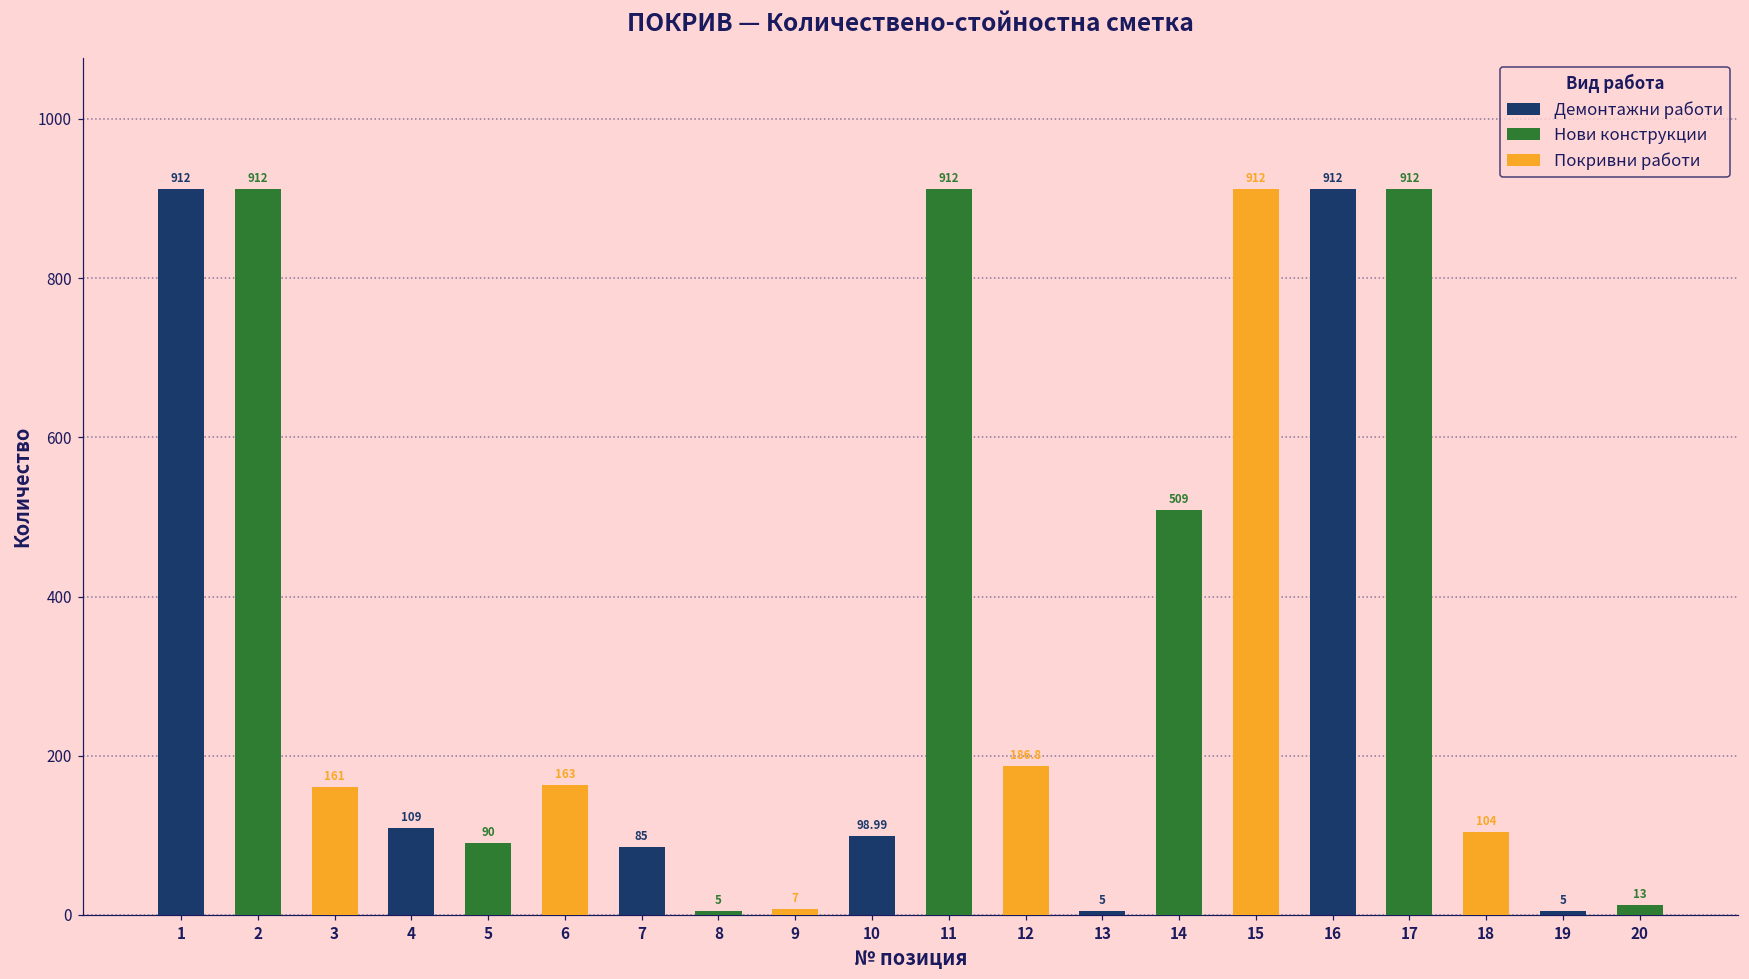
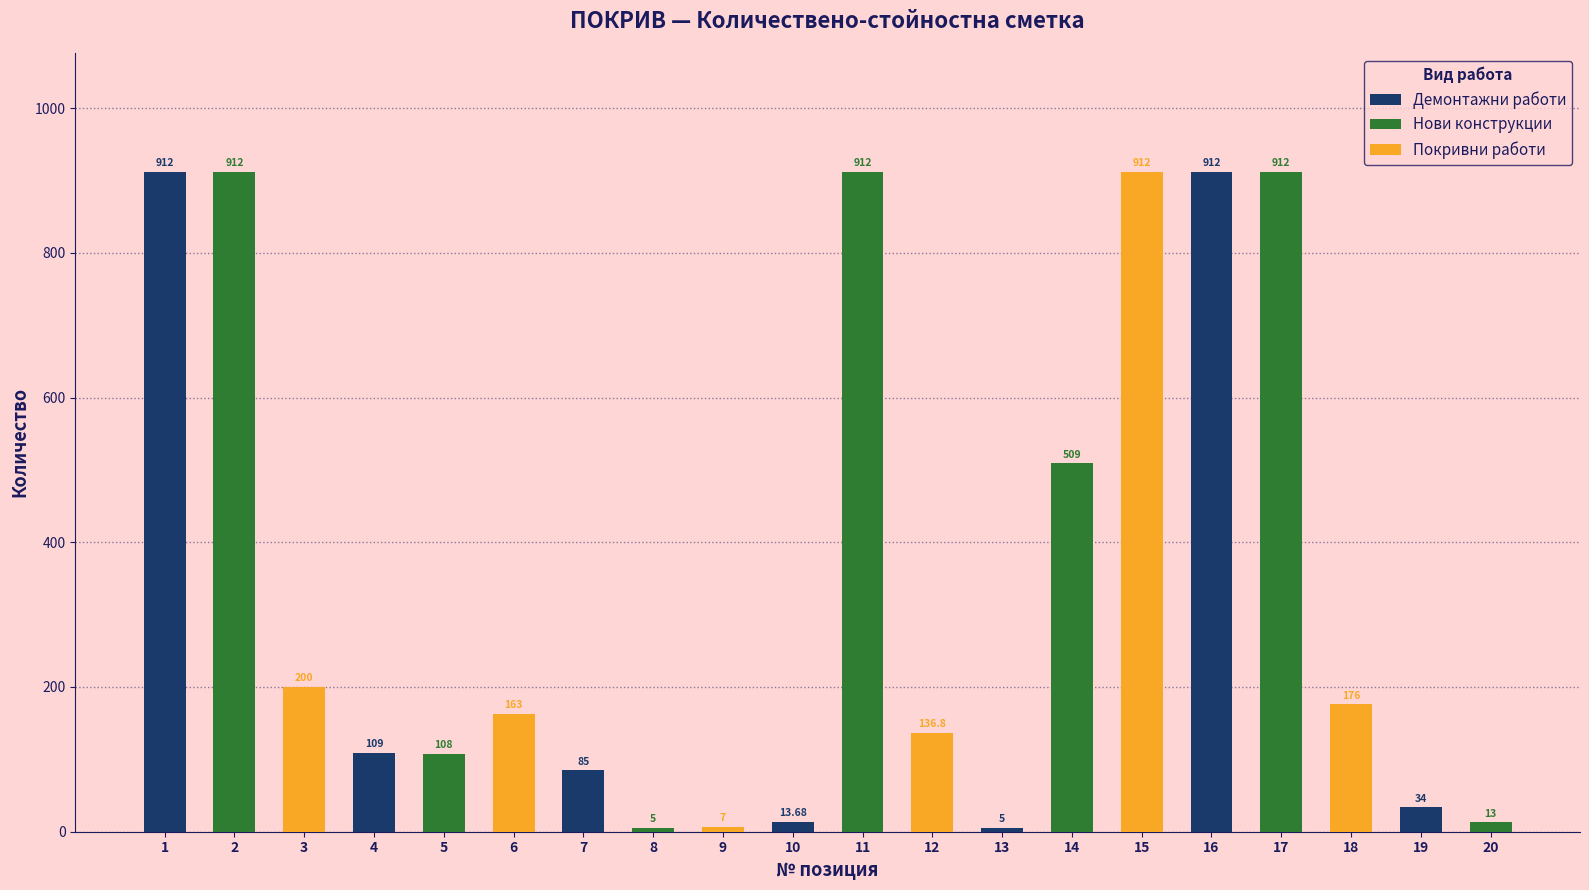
Покривни работи, 3: 161 -> 200
Нови конструкции, 5: 90 -> 108
Демонтажни работи, 10: 98.99 -> 13.68
Покривни работи, 12: 186.8 -> 136.8
Покривни работи, 18: 104 -> 176
Демонтажни работи, 19: 5 -> 34
